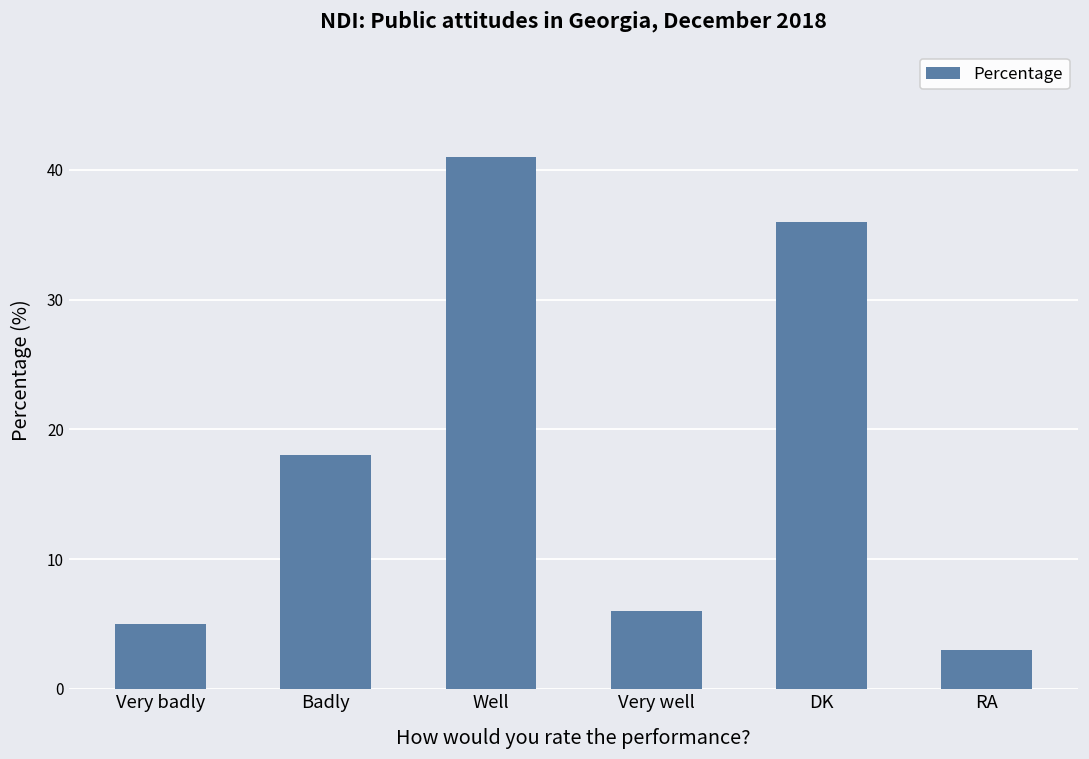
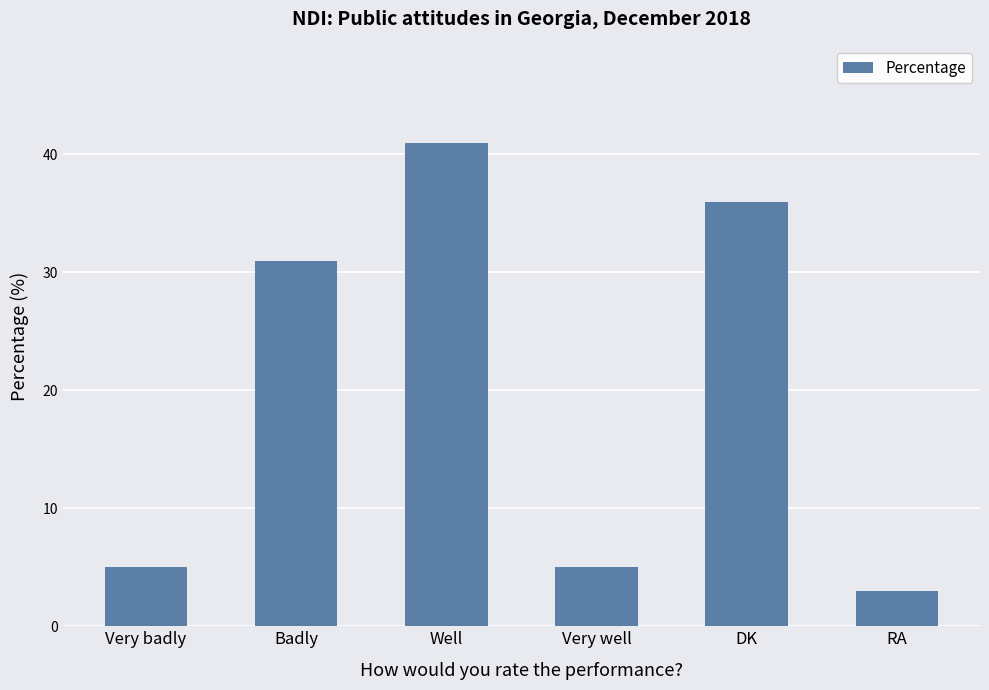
Badly: 18 -> 31
Very well: 6 -> 5
